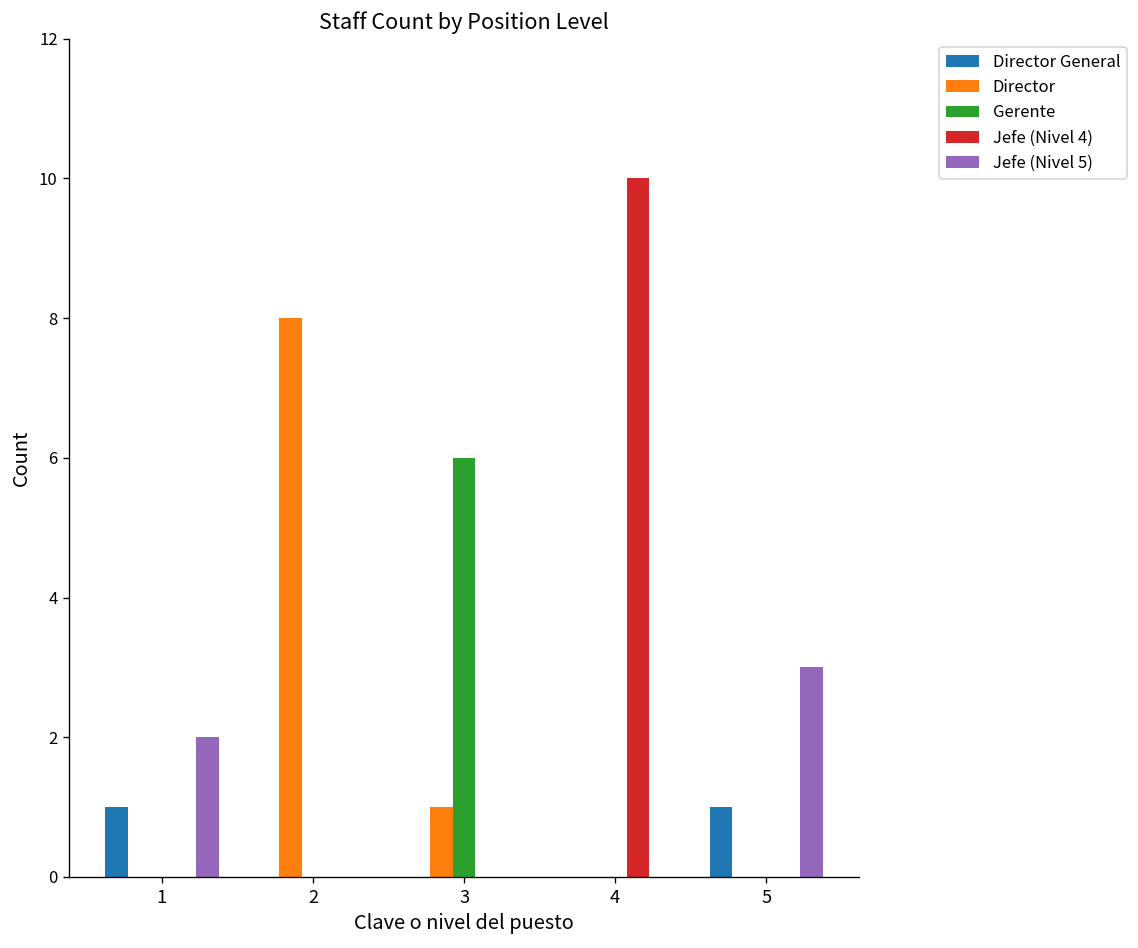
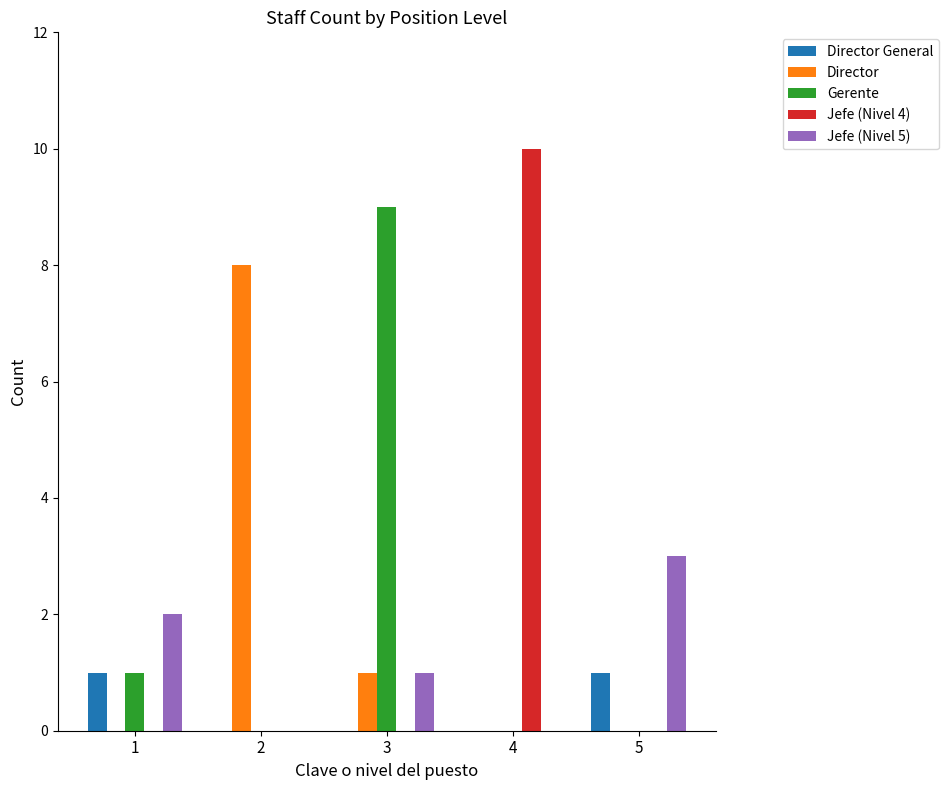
Gerente, 1: 0 -> 1
Gerente, 3: 6 -> 9
Jefe (Nivel 5), 3: 0 -> 1
